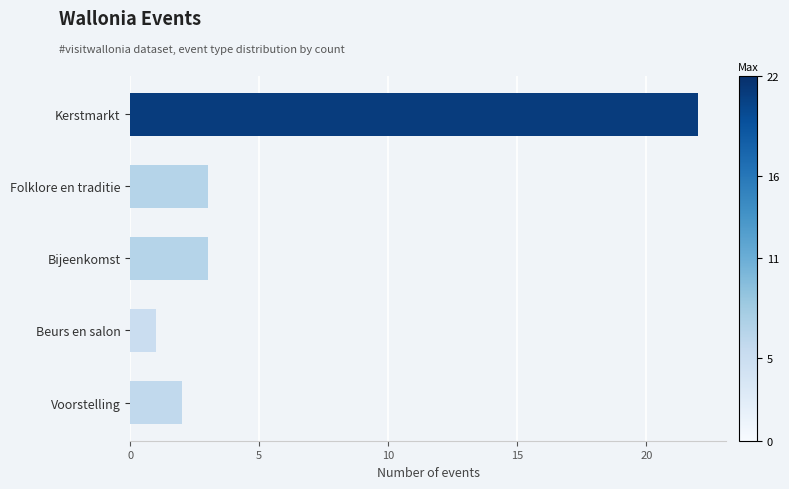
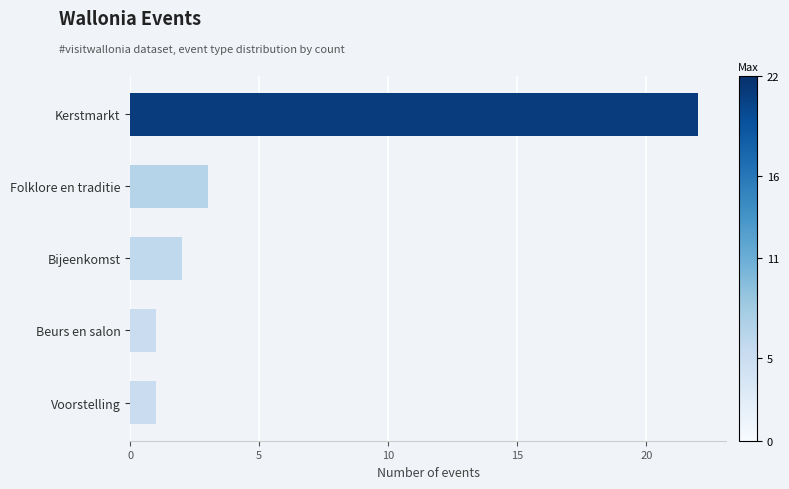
Bijeenkomst: 3 -> 2
Voorstelling: 2 -> 1
